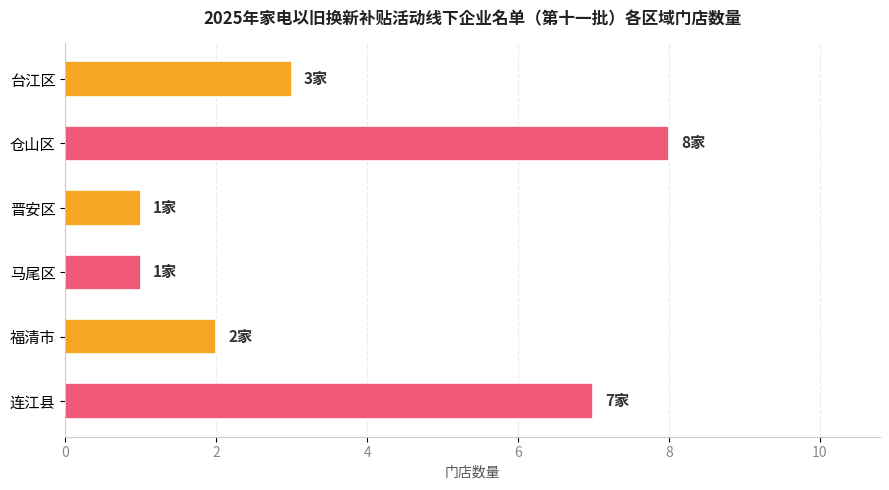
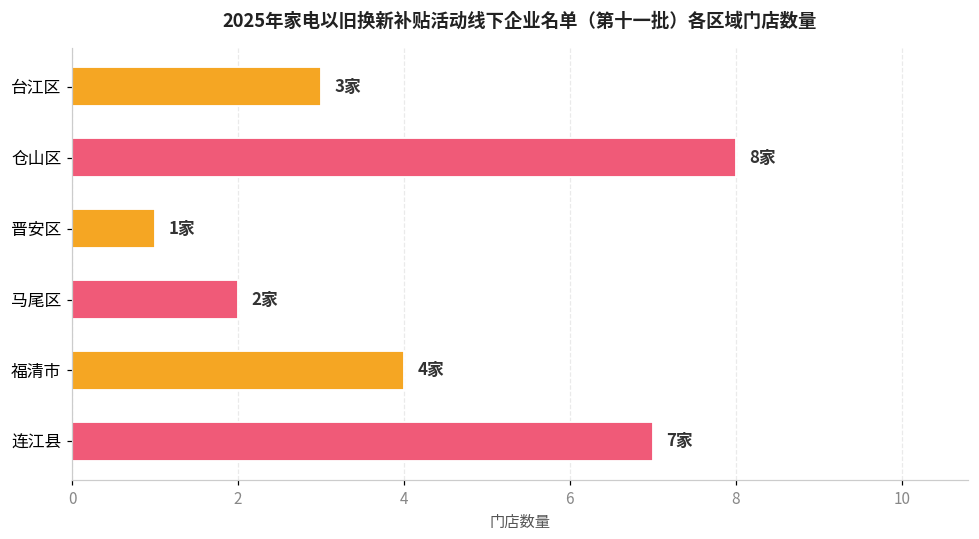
马尾区: 1家 -> 2家
福清市: 2家 -> 4家
